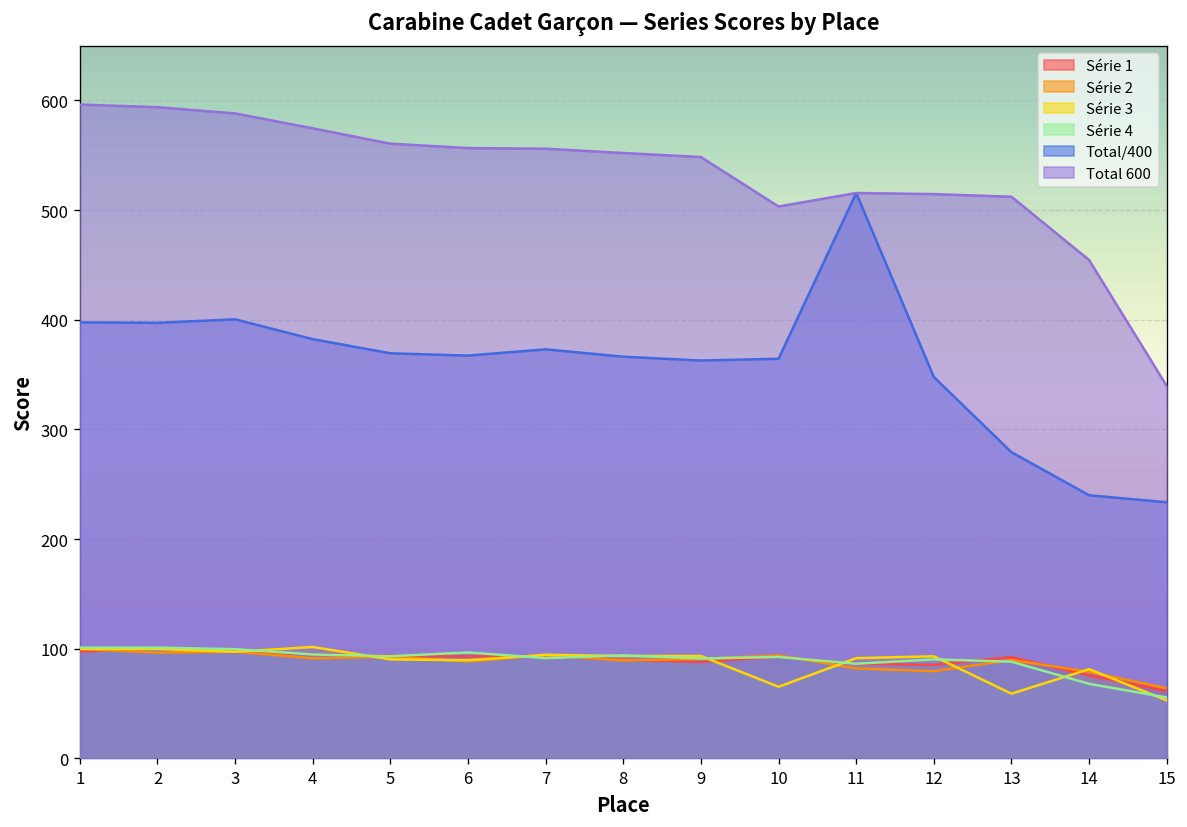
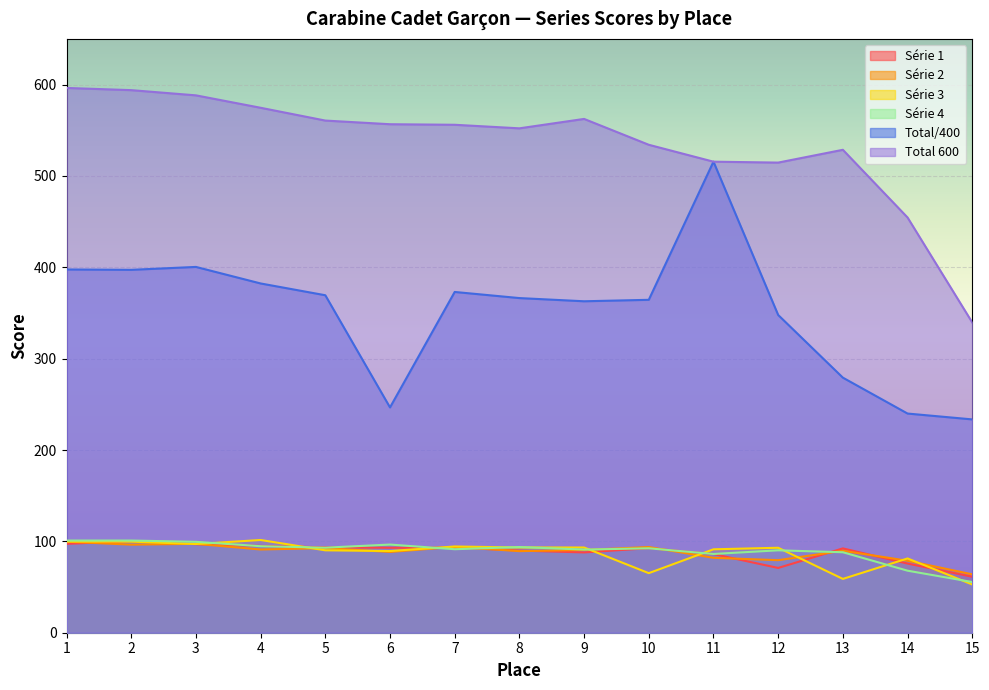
Total/400, 6: 370 -> 250
Total 600, 9: 550 -> 560
Total 600, 10: 500 -> 530
Série 1, 12: 90 -> 70
Total 600, 13: 510 -> 530
